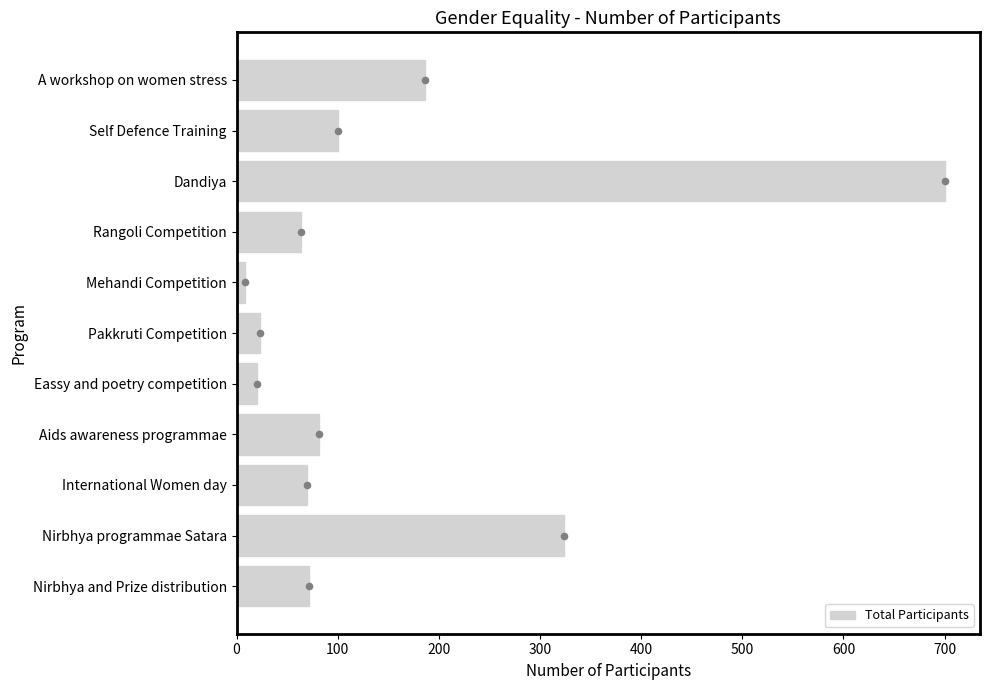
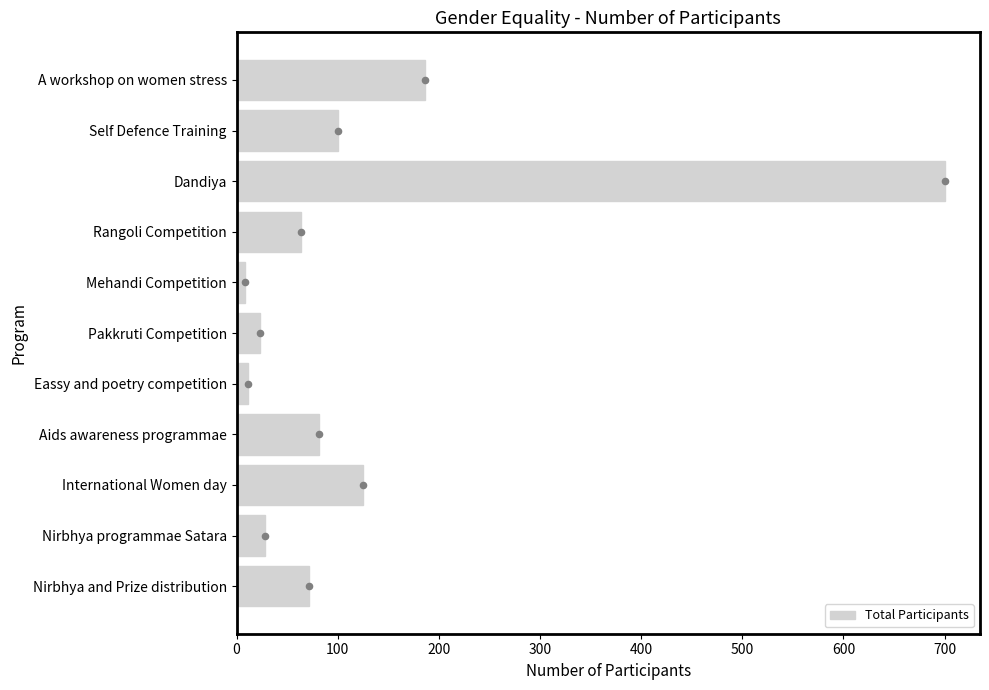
Total Participants, Eassy and poetry competition: 20 -> 11
Total Participants, International Women day: 70 -> 125
Total Participants, Nirbhya programmae Satara: 324 -> 28
